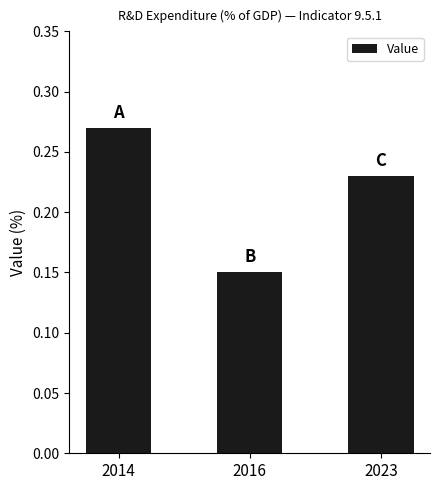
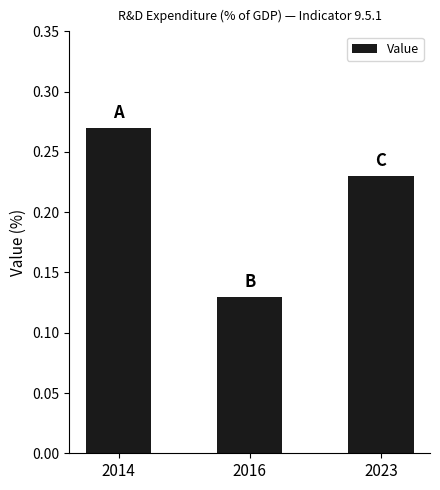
2016: 0.15 -> 0.13
